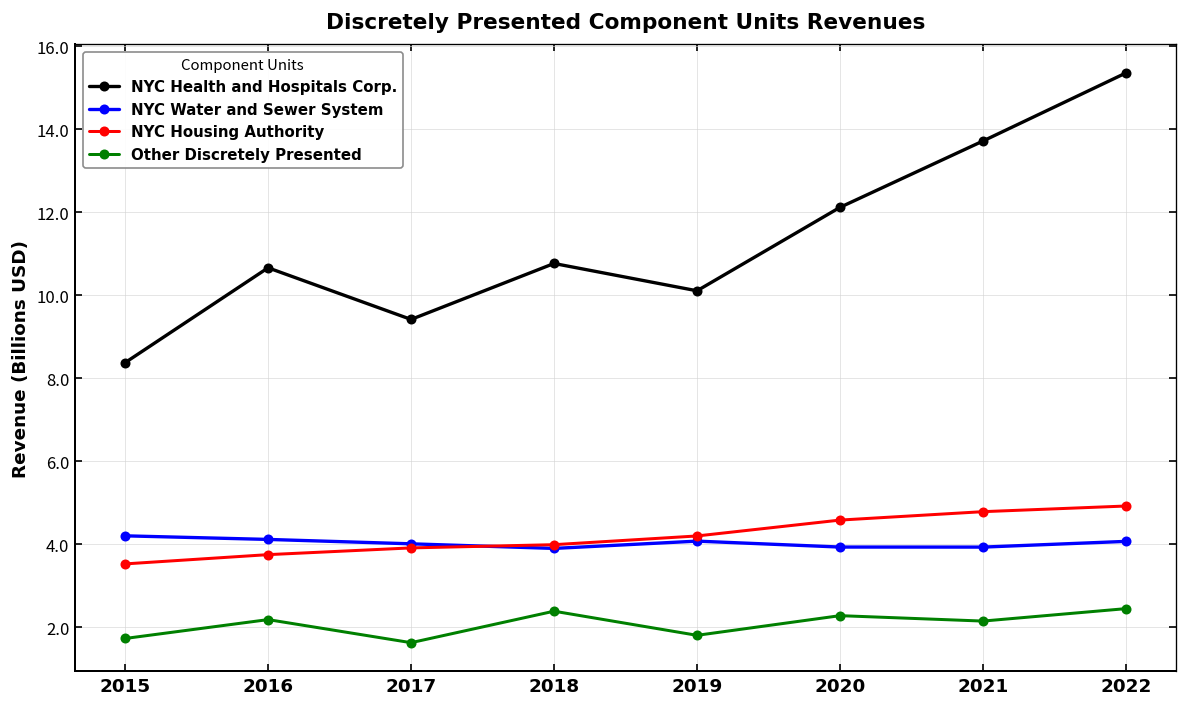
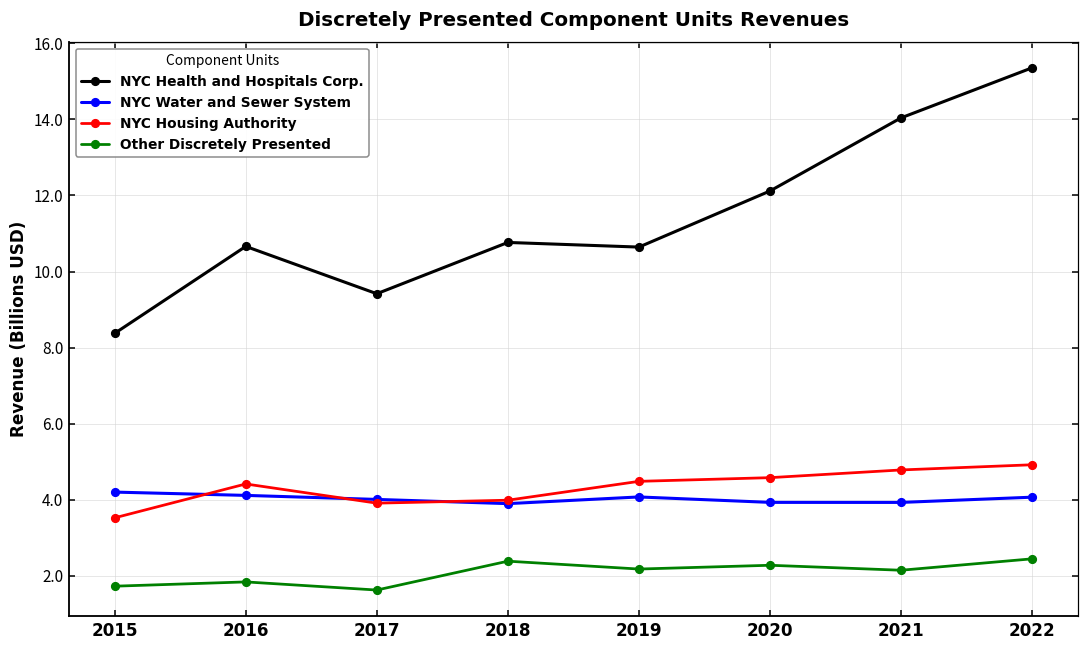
NYC Housing Authority, 2016: 3.7 -> 4.4
Other Discretely Presented, 2016: 2.2 -> 1.8
NYC Health and Hospitals Corp., 2019: 10.1 -> 10.6
NYC Housing Authority, 2019: 4.2 -> 4.5
Other Discretely Presented, 2019: 1.8 -> 2.2
NYC Health and Hospitals Corp., 2021: 13.7 -> 14.0
